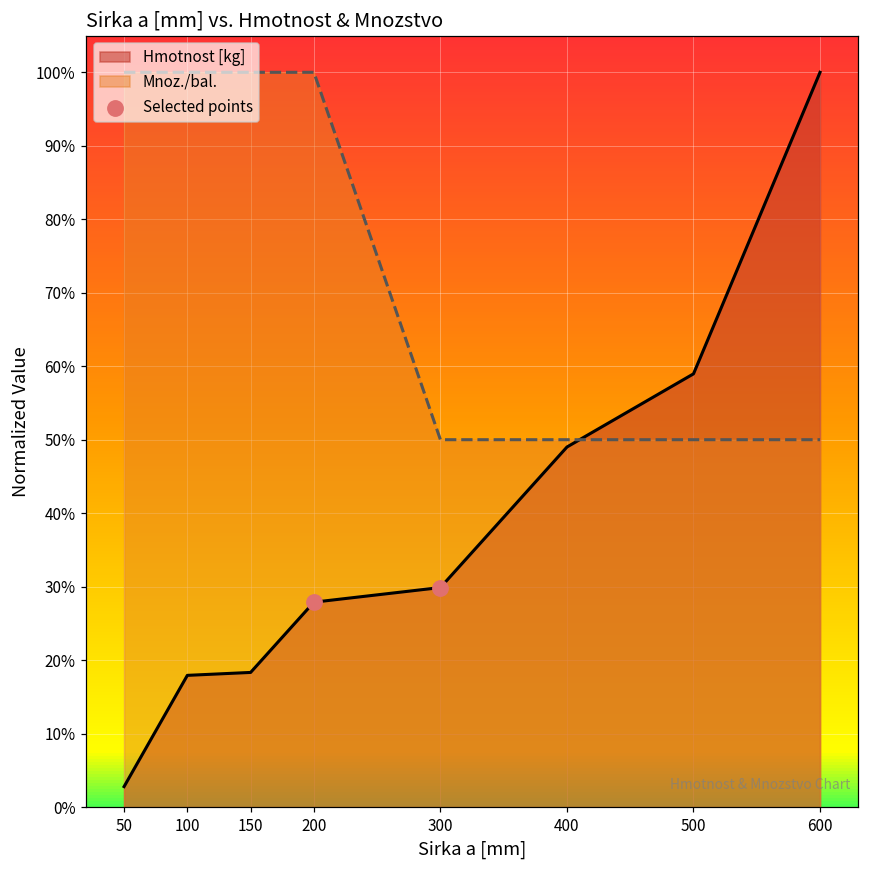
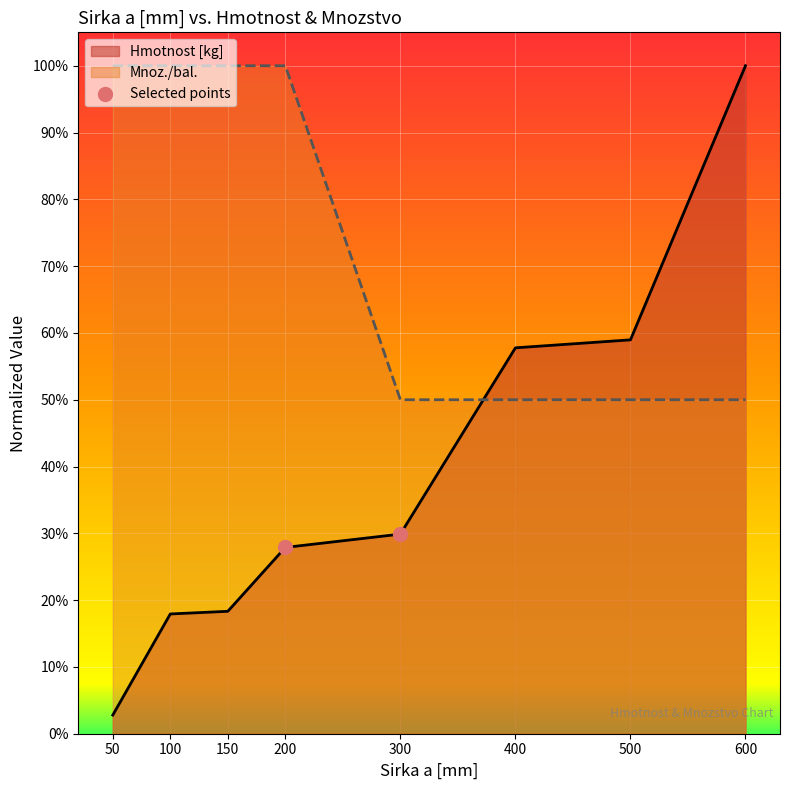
Hmotnost [kg], 400: 49% -> 58%
